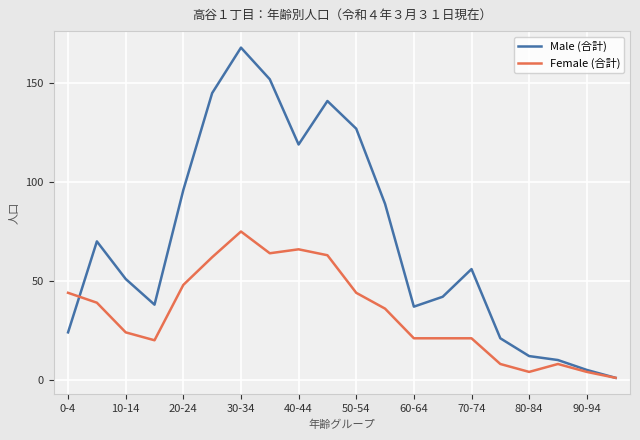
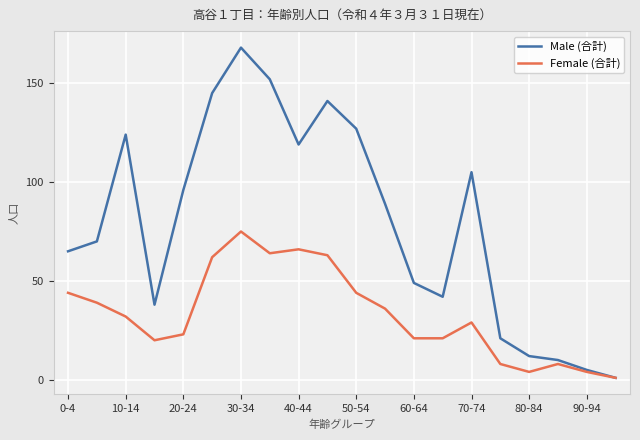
Male (合計), 0-4: 24 -> 65
Male (合計), 10-14: 51 -> 124
Female (合計), 10-14: 24 -> 32
Female (合計), 20-24: 48 -> 23
Male (合計), 60-64: 37 -> 49
Male (合計), 70-74: 56 -> 105
Female (合計), 70-74: 21 -> 29
